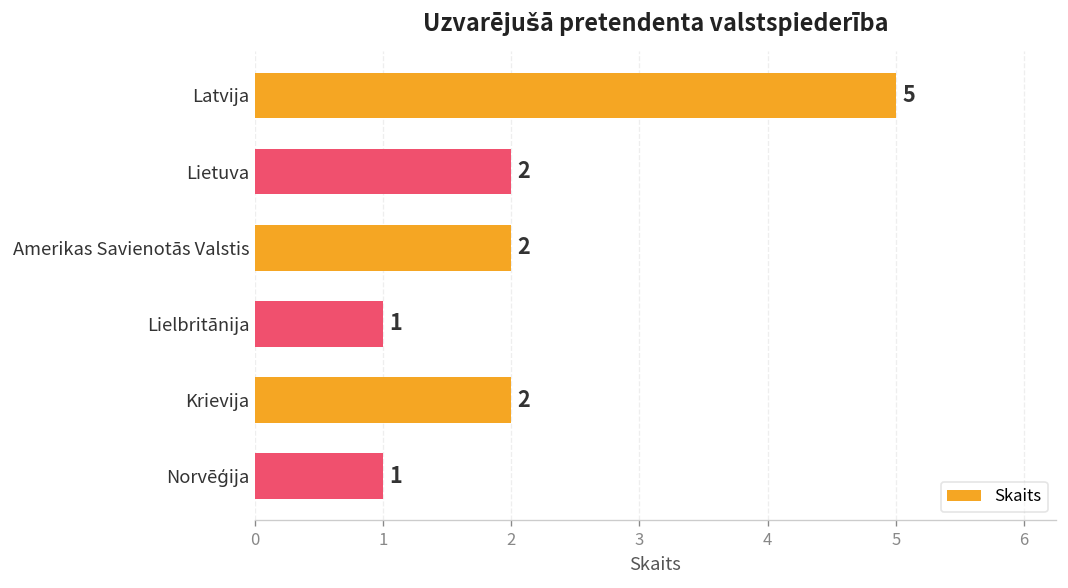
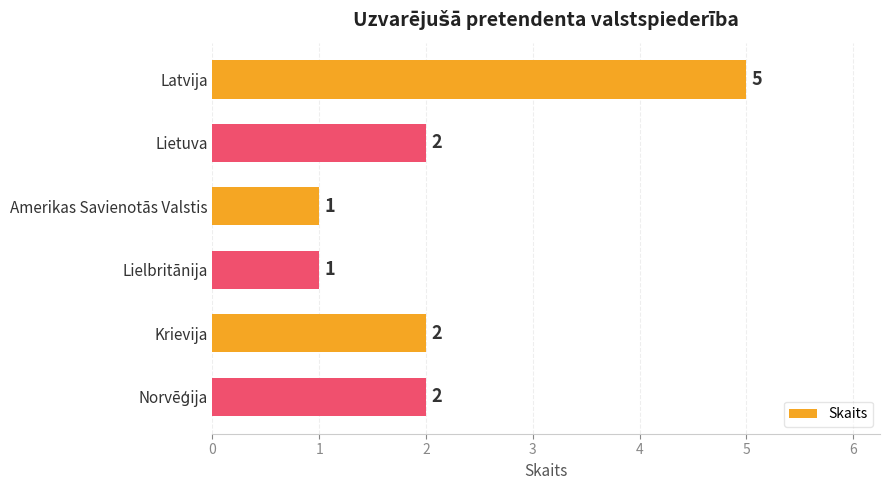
Amerikas Savienotās Valstis: 2 -> 1
Norvēģija: 1 -> 2
